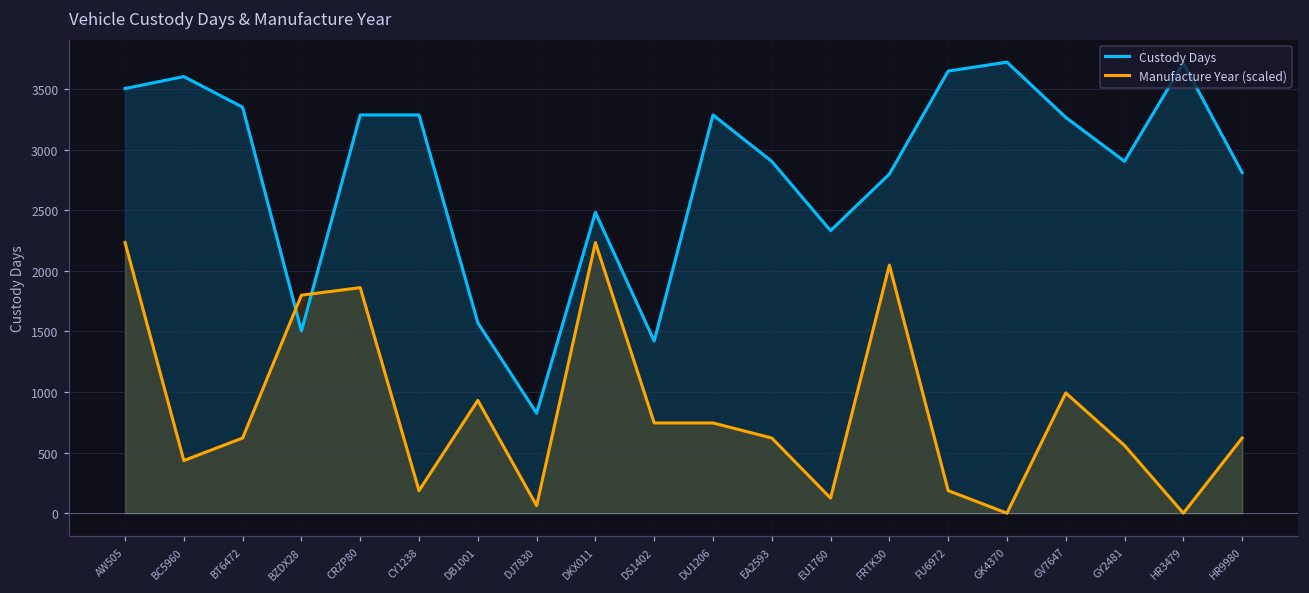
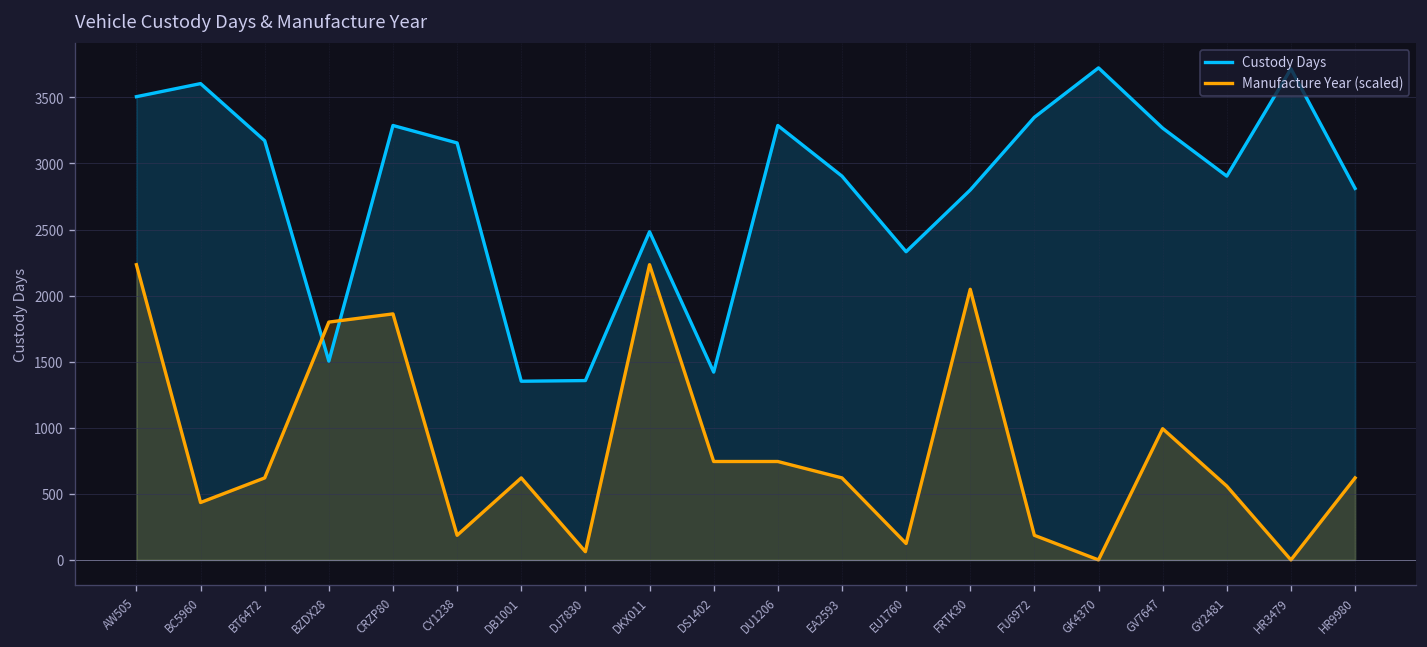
Custody Days, BT6472: 3350 -> 3170
Custody Days, CY1238: 3290 -> 3160
Custody Days, DB1001: 1570 -> 1350
Manufacture Year (scaled), DB1001: 930 -> 620
Custody Days, DJ7830: 830 -> 1360
Custody Days, FU6972: 3650 -> 3350
